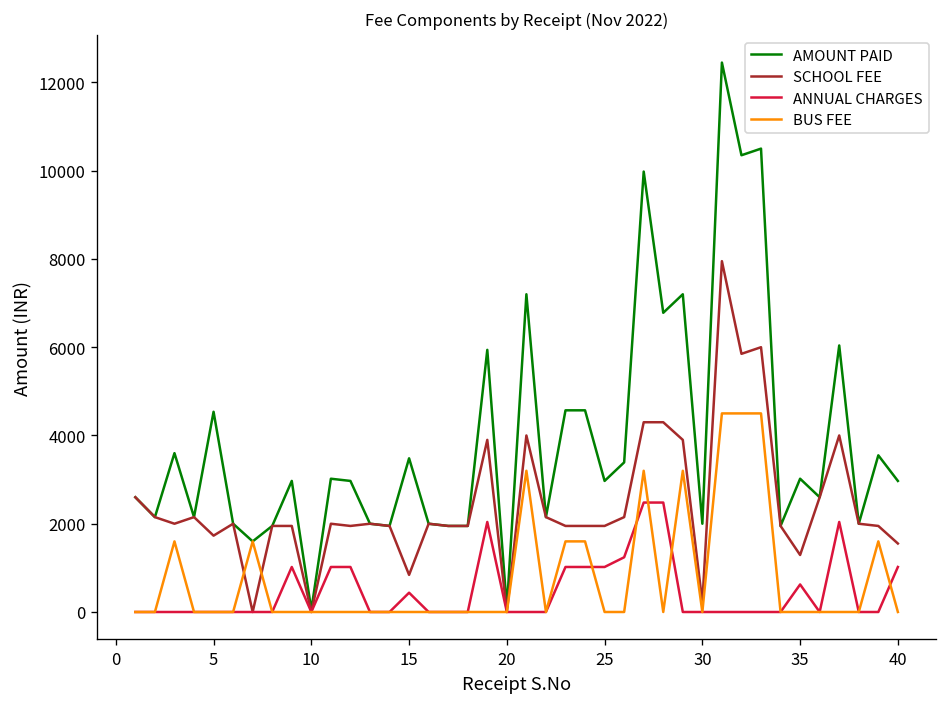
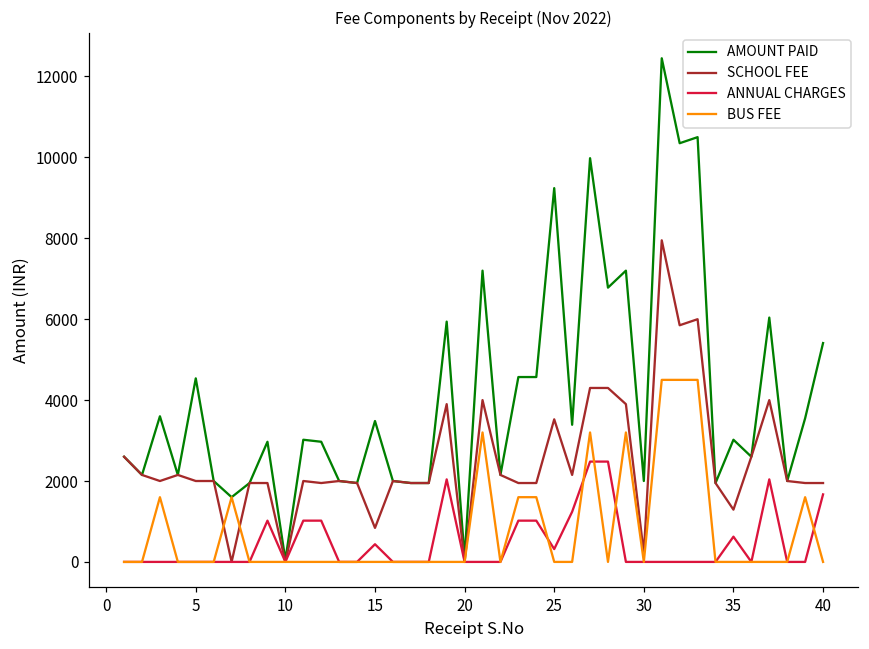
SCHOOL FEE, 5: 1700 -> 2000
AMOUNT PAID, 25: 3000 -> 9200
SCHOOL FEE, 25: 2000 -> 3500
ANNUAL CHARGES, 25: 1000 -> 300
AMOUNT PAID, 40: 3000 -> 5400
SCHOOL FEE, 40: 1600 -> 2000
ANNUAL CHARGES, 40: 1000 -> 1700
